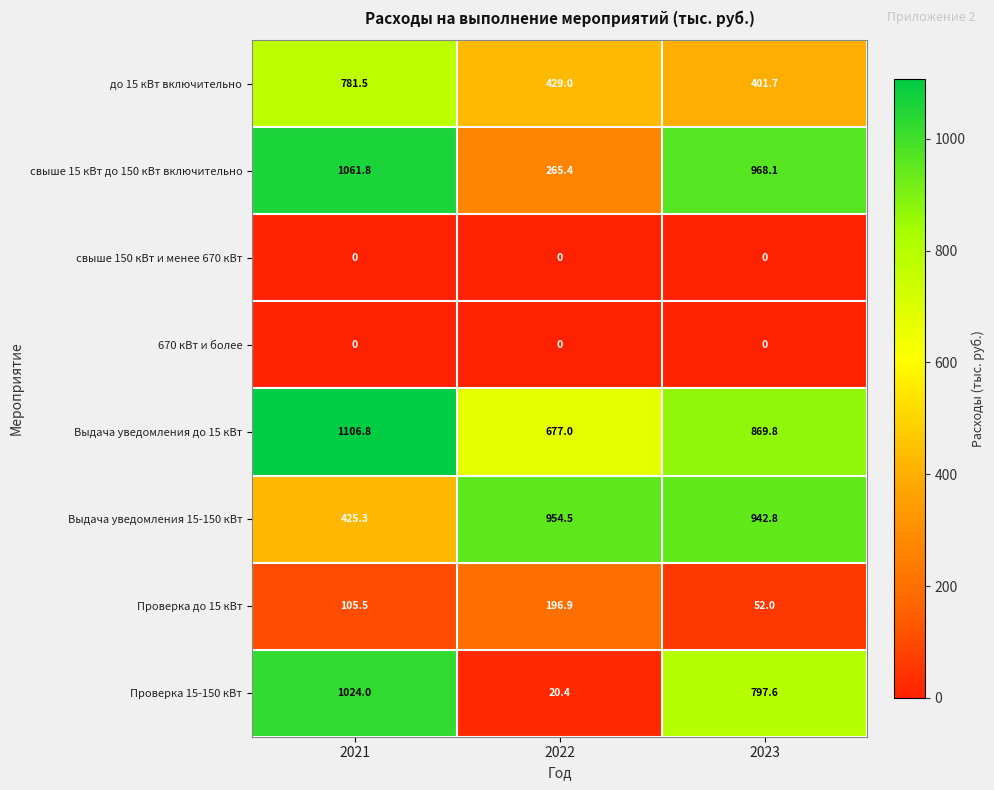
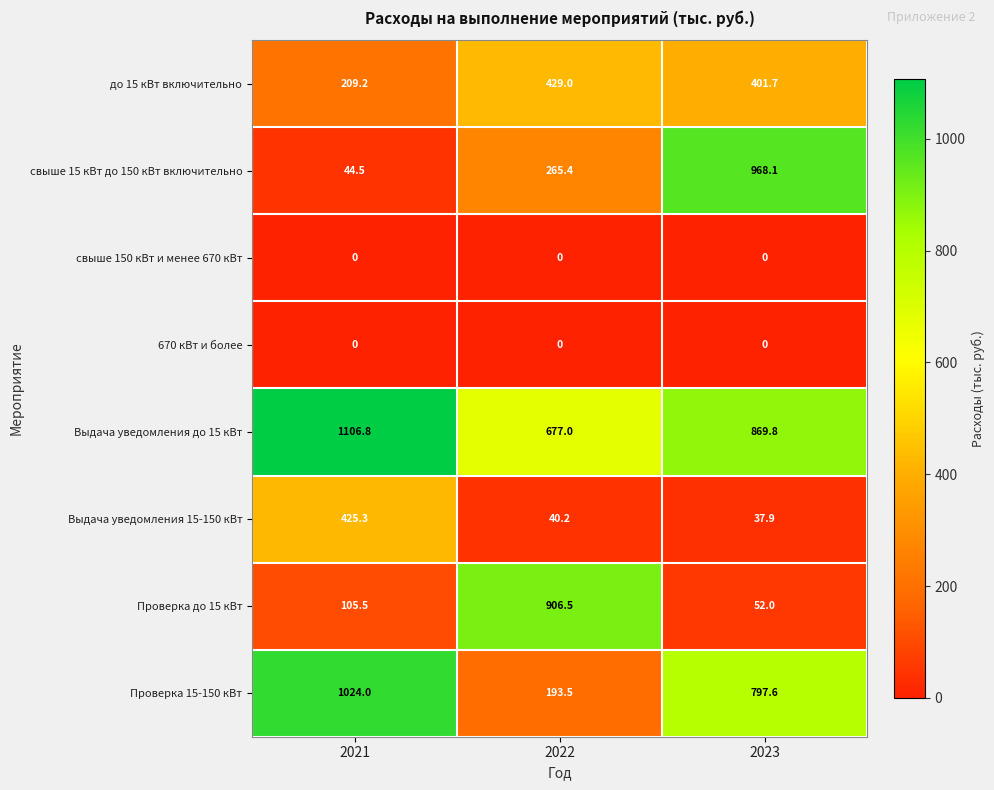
до 15 кВт включительно, 2021: 781.5 -> 209.2
свыше 15 кВт до 150 кВт включительно, 2021: 1061.8 -> 44.5
Выдача уведомления 15-150 кВт, 2022: 954.5 -> 40.2
Выдача уведомления 15-150 кВт, 2023: 942.8 -> 37.9
Проверка до 15 кВт, 2022: 196.9 -> 906.5
Проверка 15-150 кВт, 2022: 20.4 -> 193.5
